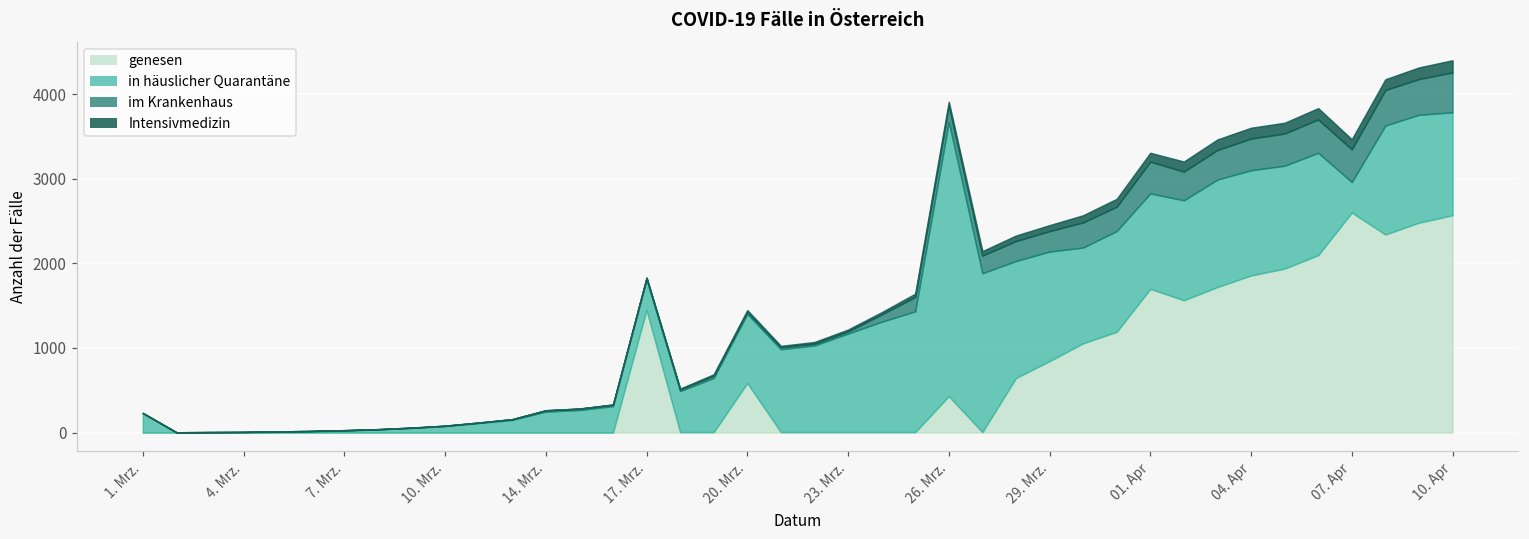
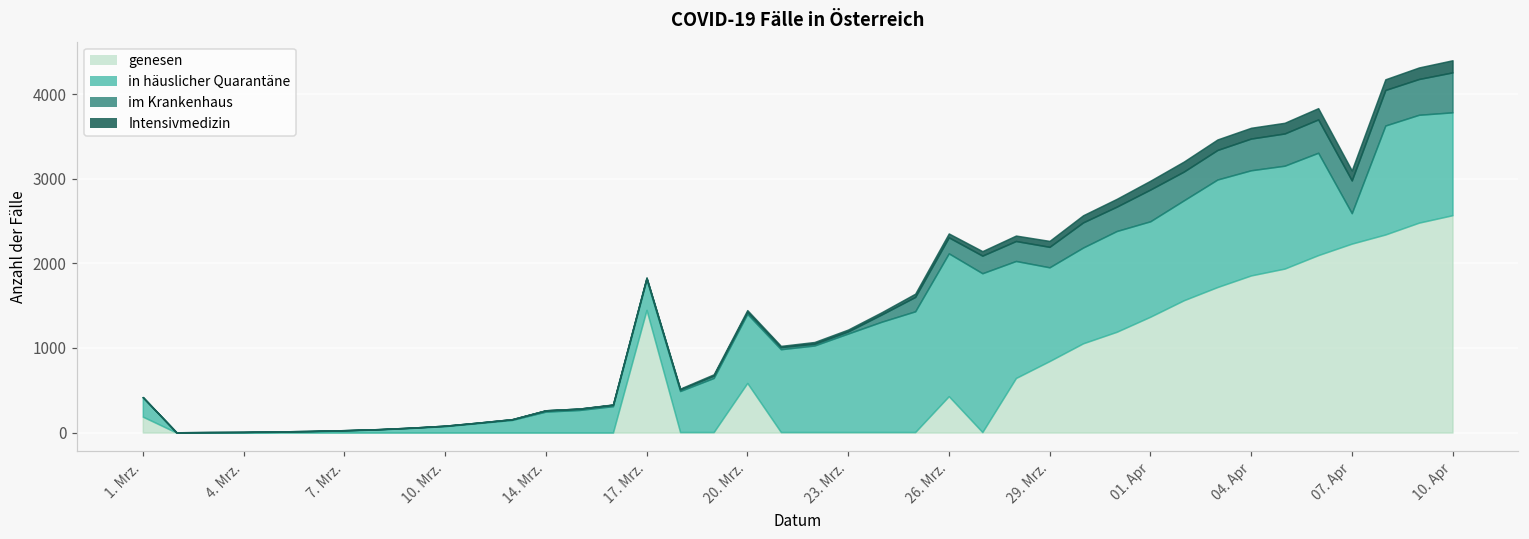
genesen, 1. Mrz.: 0 -> 200
in häuslicher Quarantäne, 26. Mrz.: 3200 -> 1700
in häuslicher Quarantäne, 29. Mrz.: 1300 -> 1100
genesen, 01. Apr: 1700 -> 1400
genesen, 07. Apr: 2600 -> 2200
